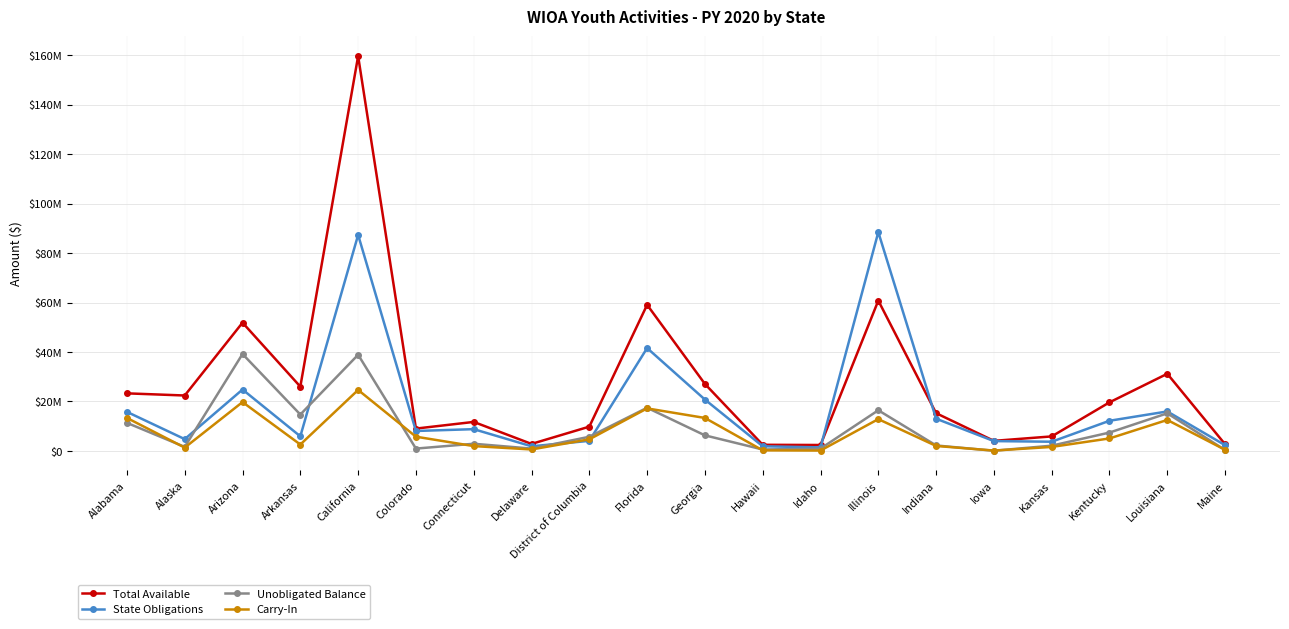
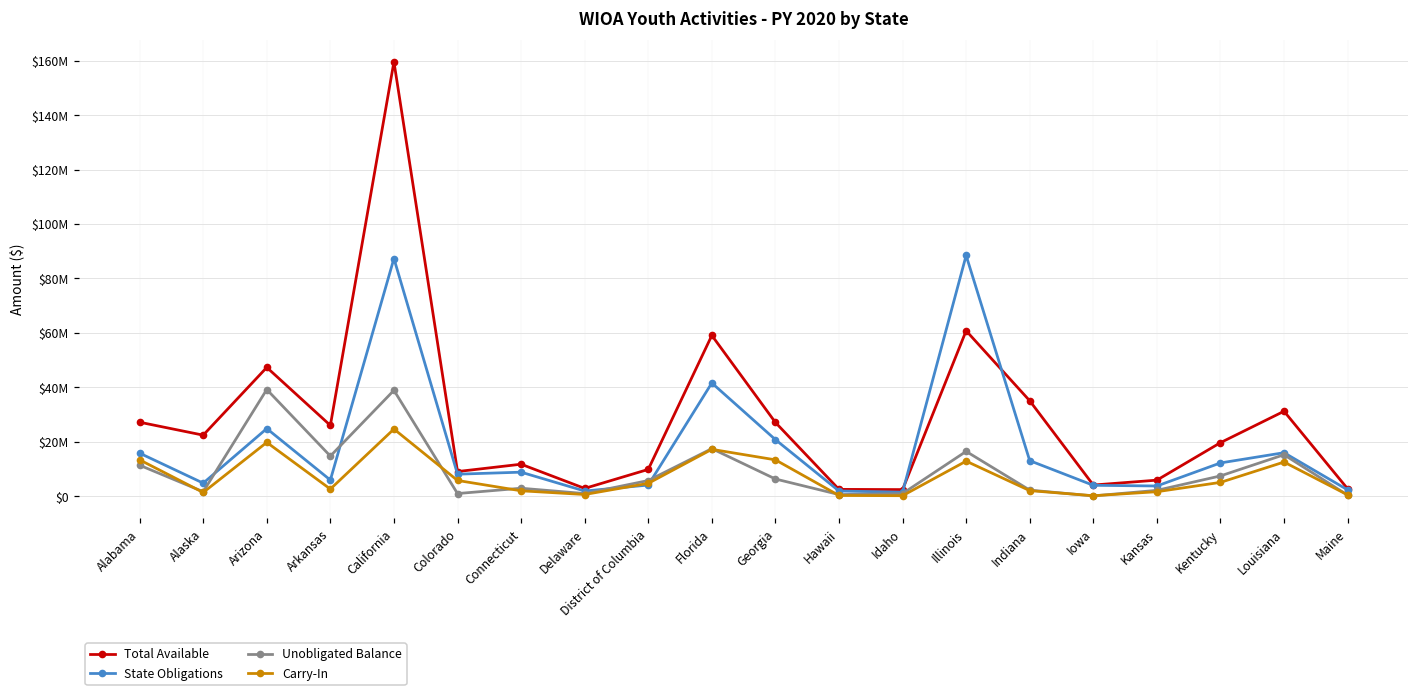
Total Available, Alabama: $23000000 -> $27000000
Total Available, Arizona: $52000000 -> $47000000
Total Available, Indiana: $15000000 -> $35000000
